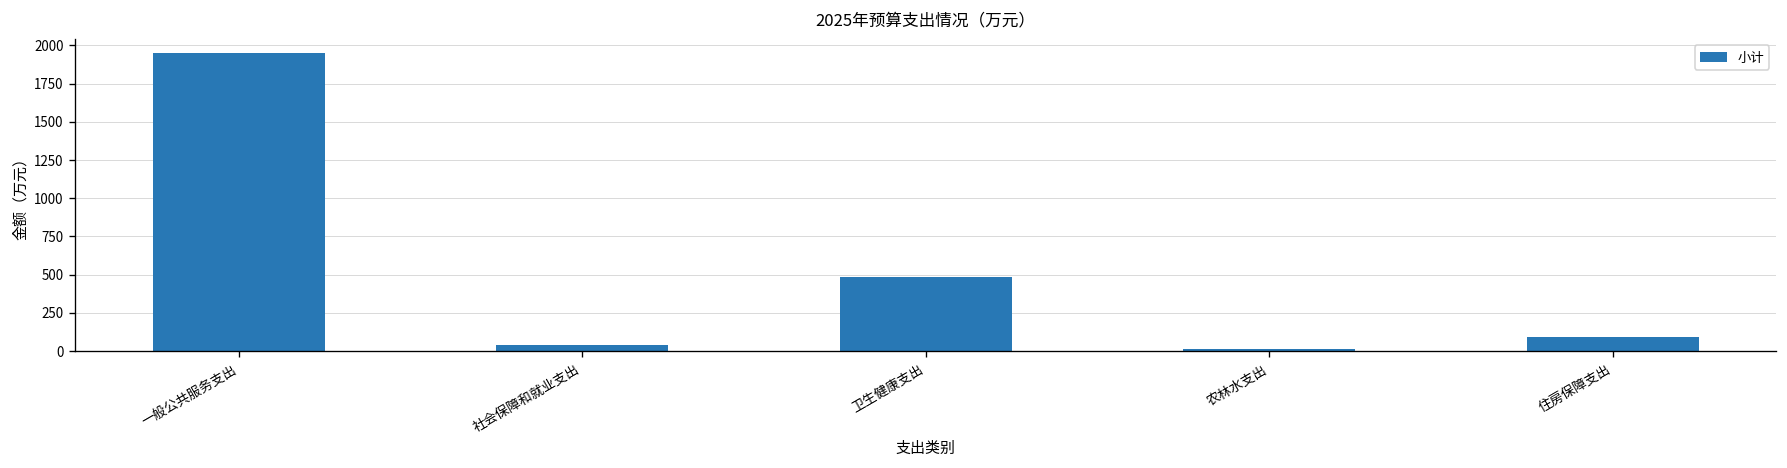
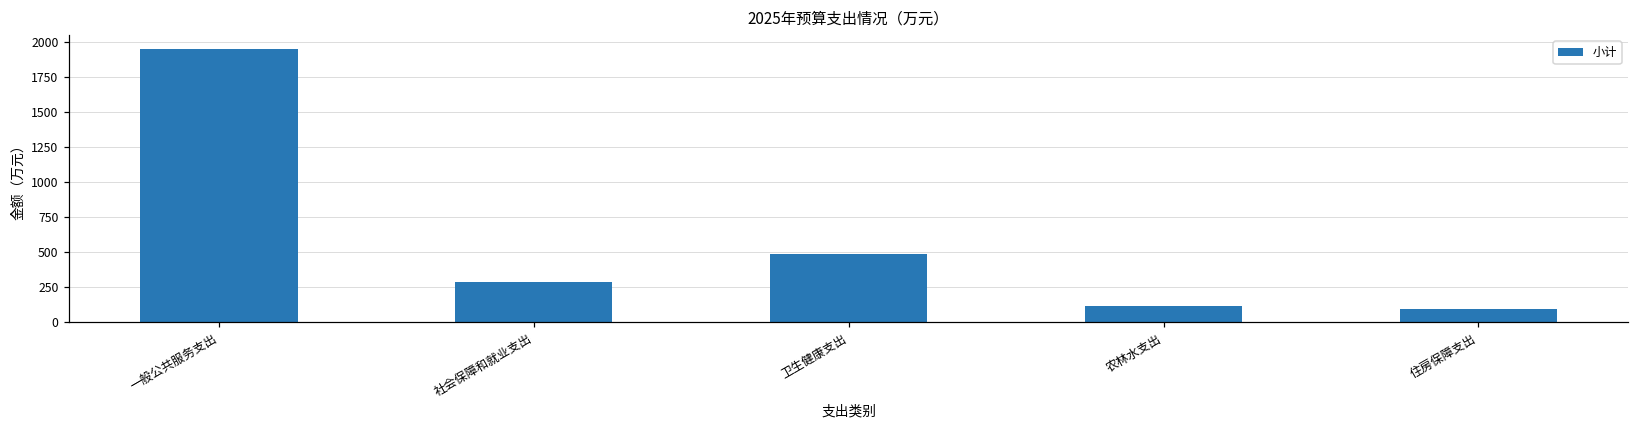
社会保障和就业支出: 40 -> 290
农林水支出: 10 -> 110
